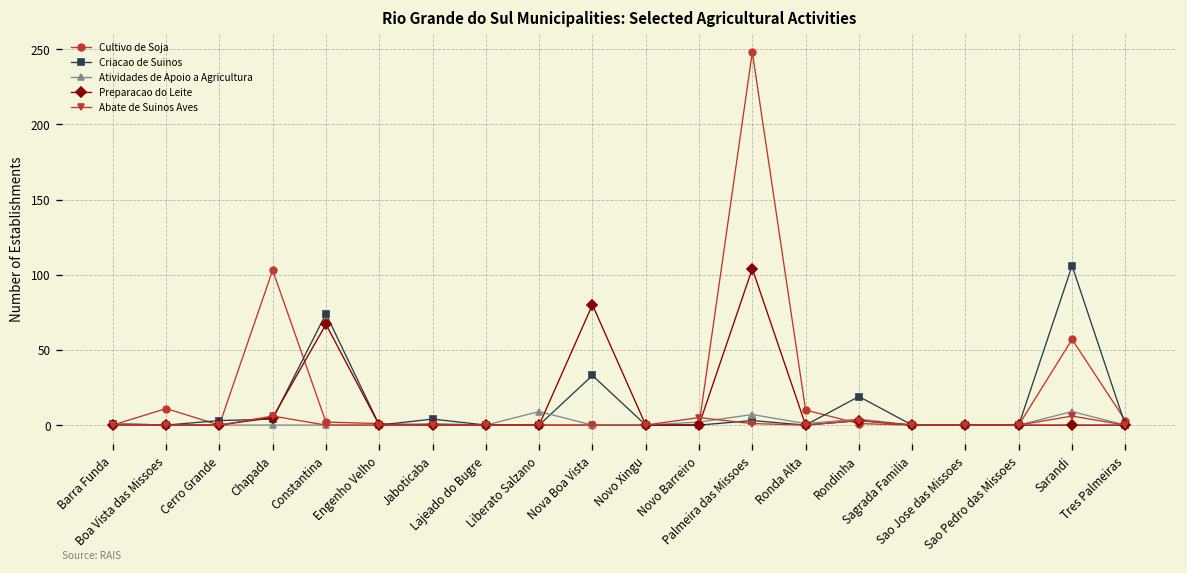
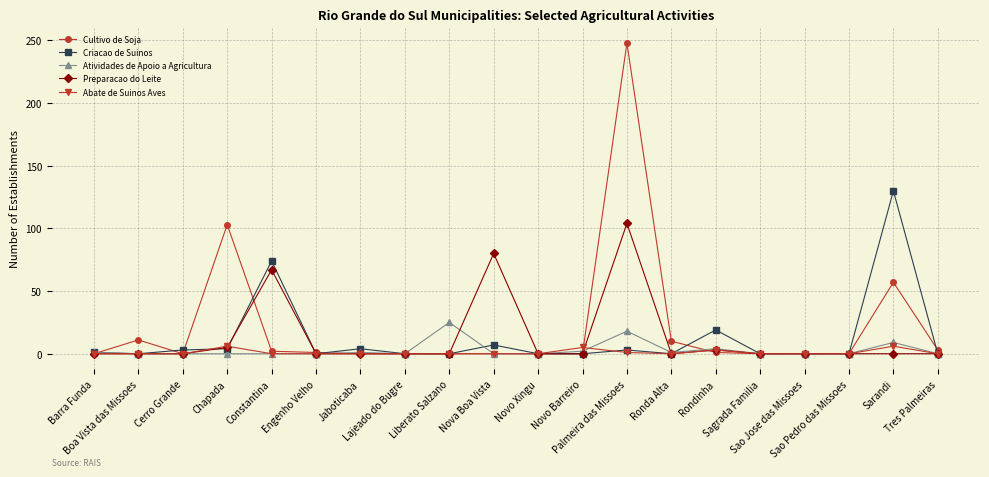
Atividades de Apoio a Agricultura, Liberato Salzano: 9 -> 25
Criacao de Suinos, Nova Boa Vista: 33 -> 7
Atividades de Apoio a Agricultura, Palmeira das Missoes: 7 -> 18
Criacao de Suinos, Sarandi: 106 -> 130
